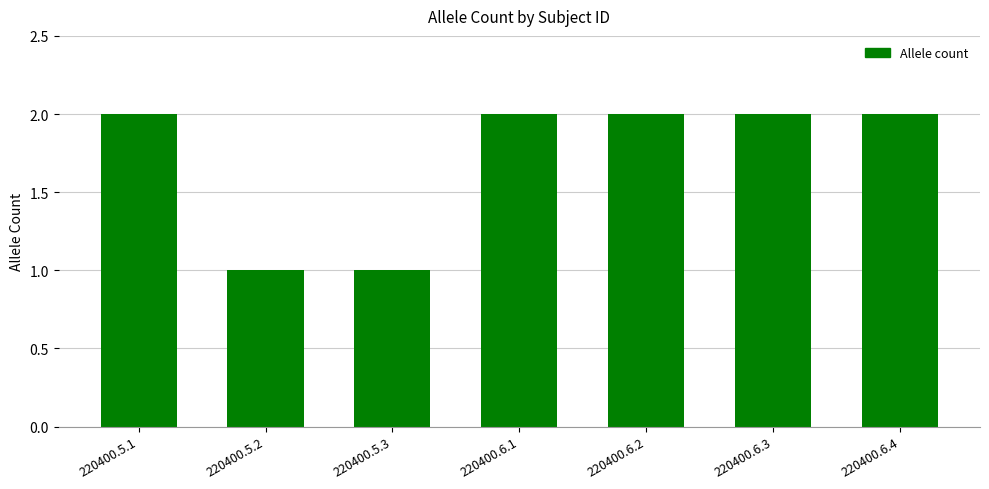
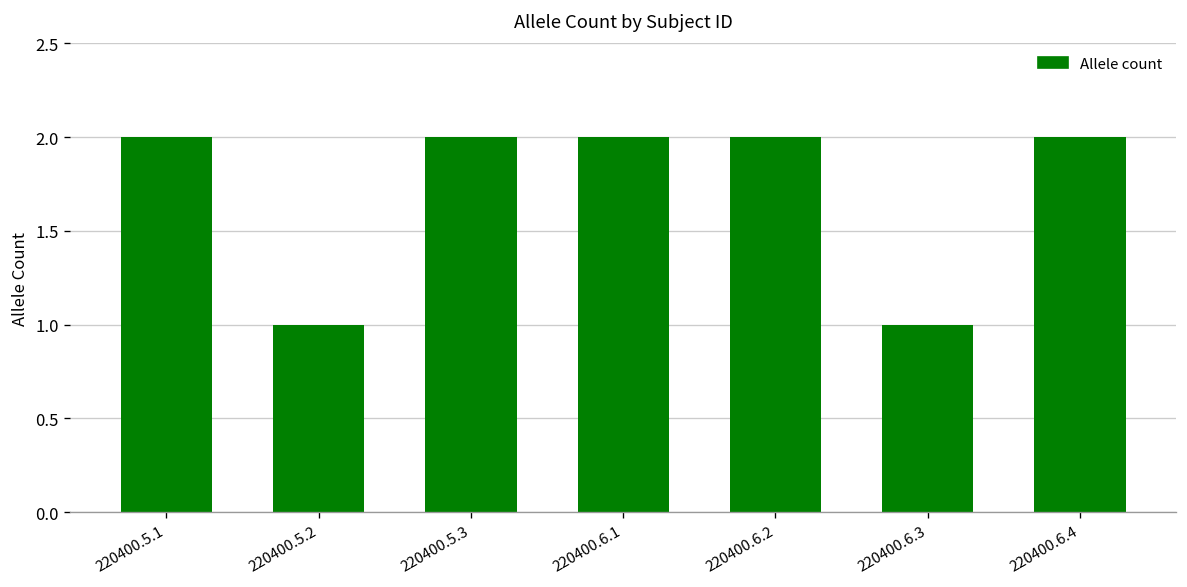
220400.5.3: 1 -> 2
220400.6.3: 2 -> 1
